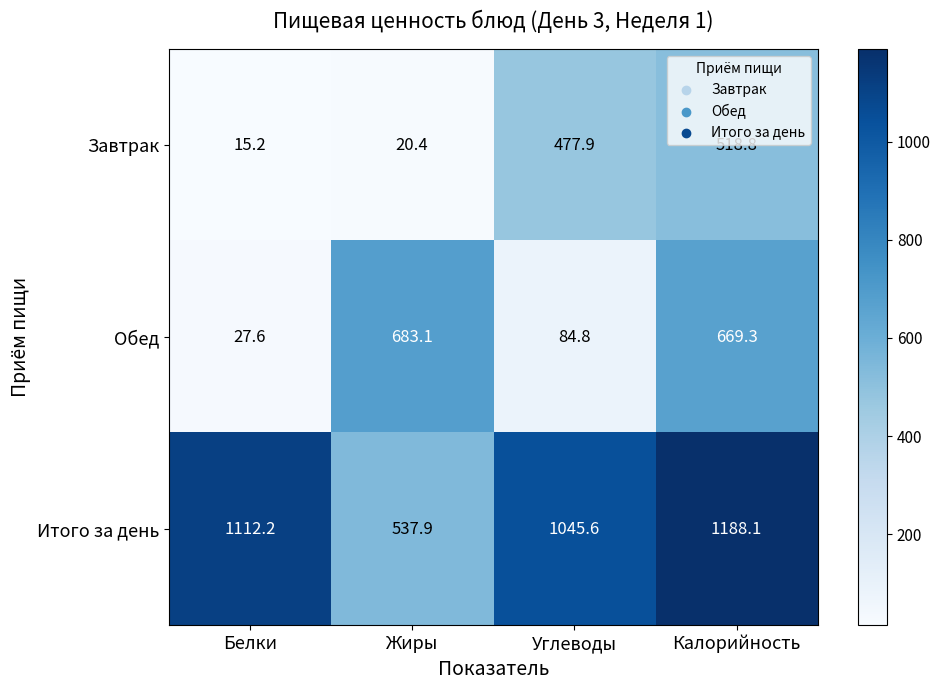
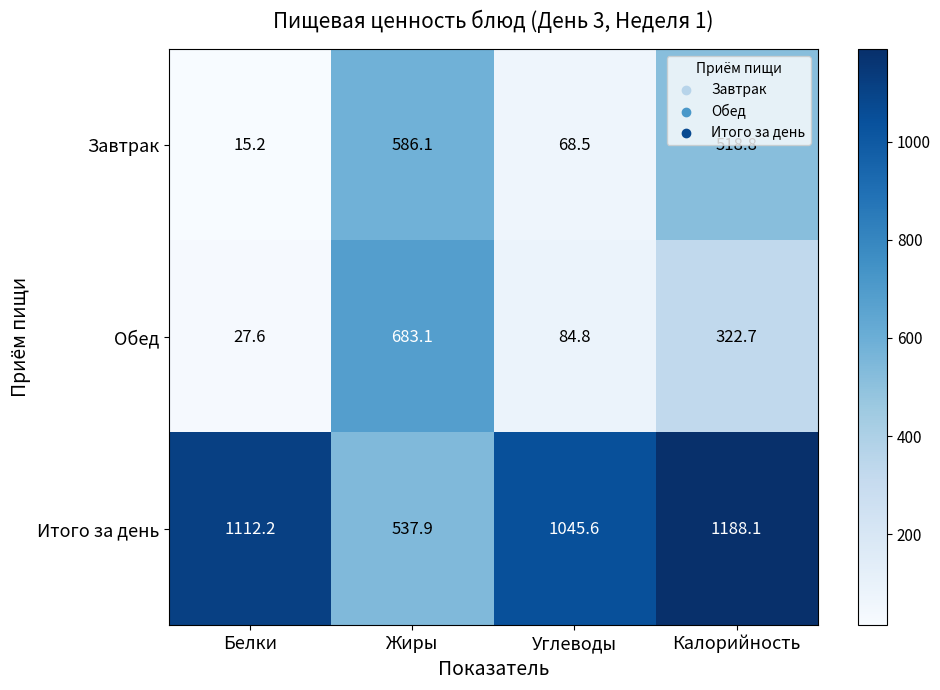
Завтрак, Жиры: 20.4 -> 586.1
Завтрак, Углеводы: 477.9 -> 68.5
Обед, Калорийность: 669.3 -> 322.7
